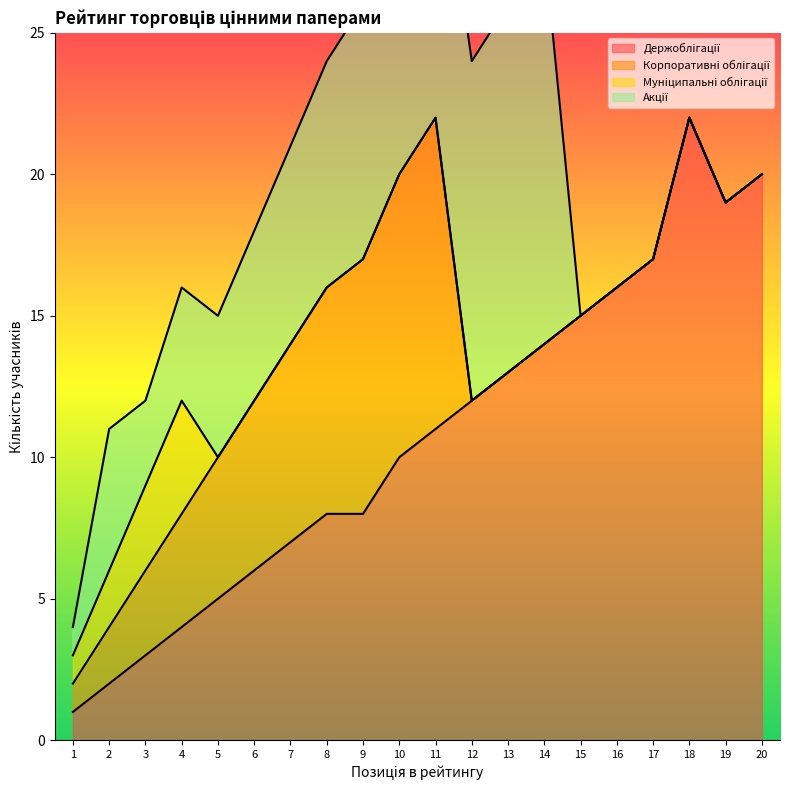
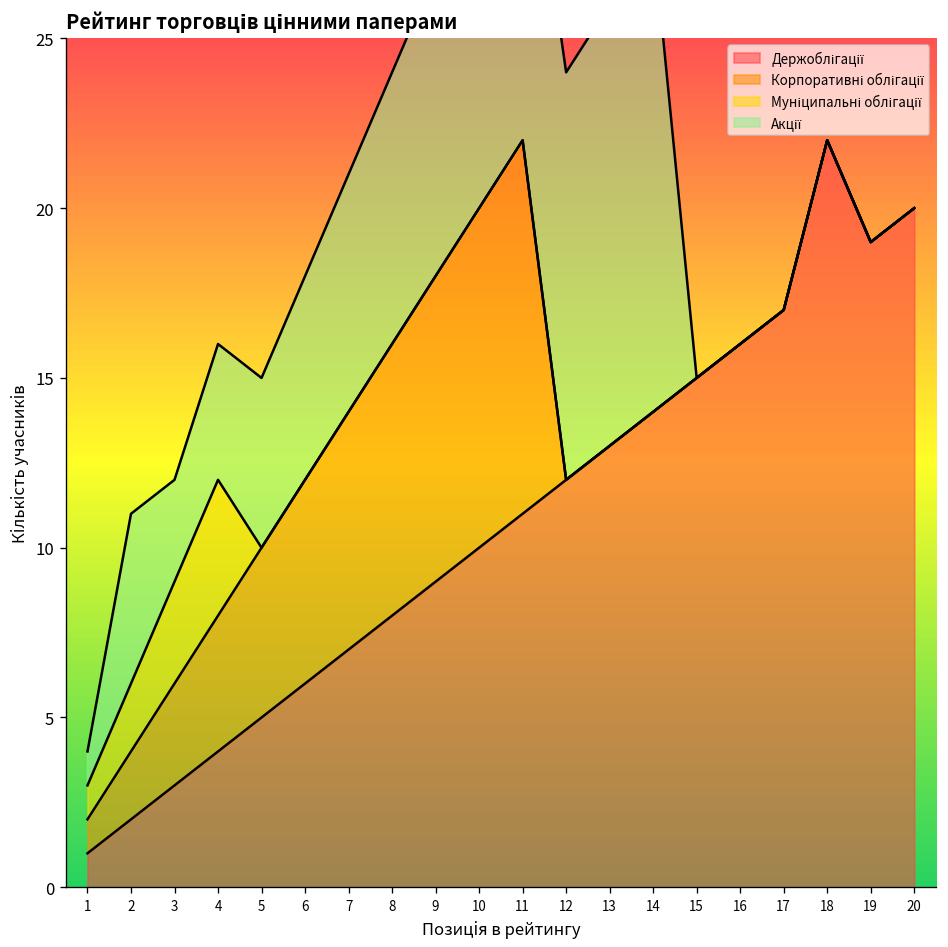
Держоблігації, 9: 8 -> 9
